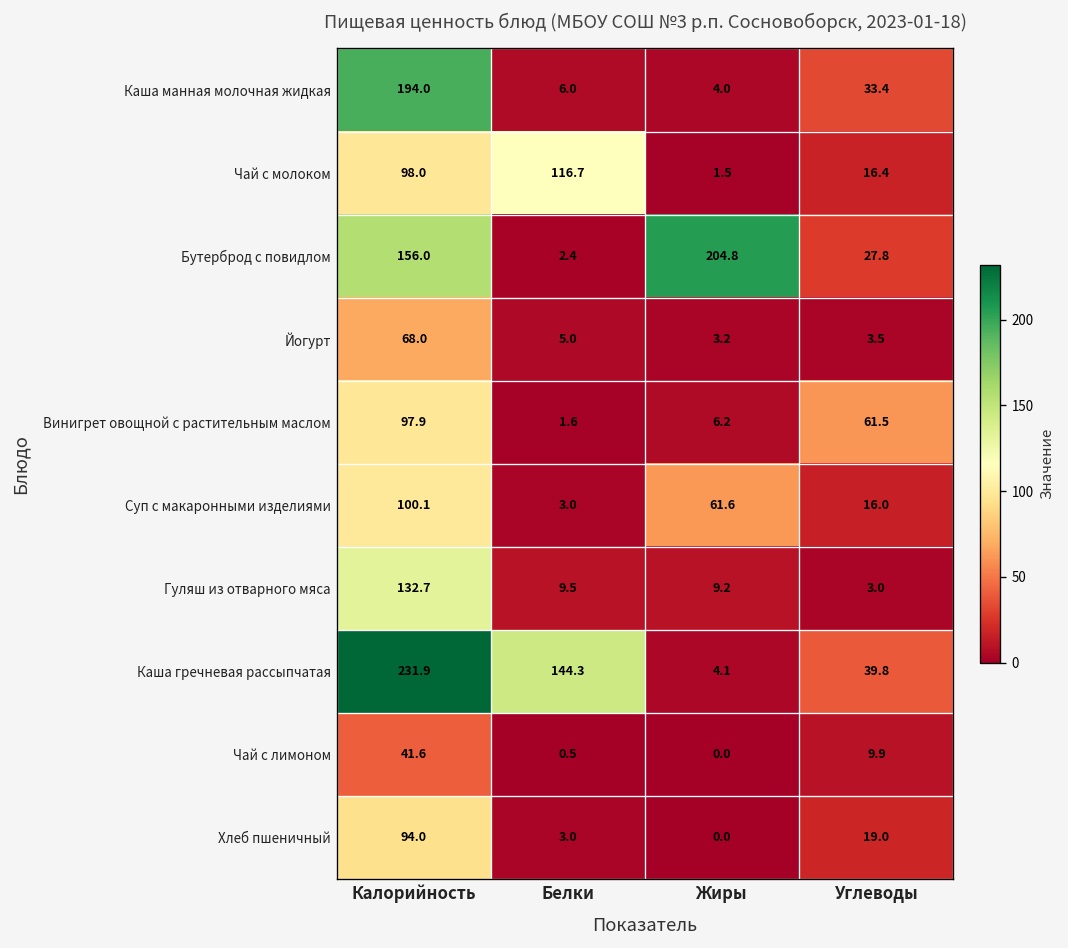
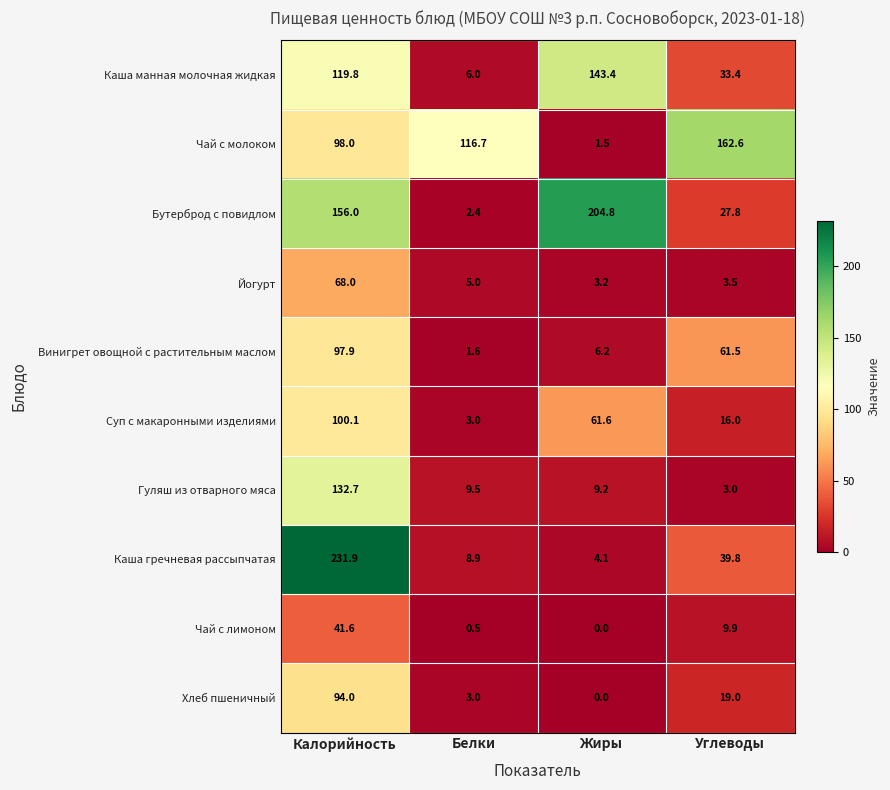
Каша манная молочная жидкая, Калорийность: 194.0 -> 119.8
Каша манная молочная жидкая, Жиры: 4.0 -> 143.4
Чай с молоком, Углеводы: 16.4 -> 162.6
Каша гречневая рассыпчатая, Белки: 144.3 -> 8.9
